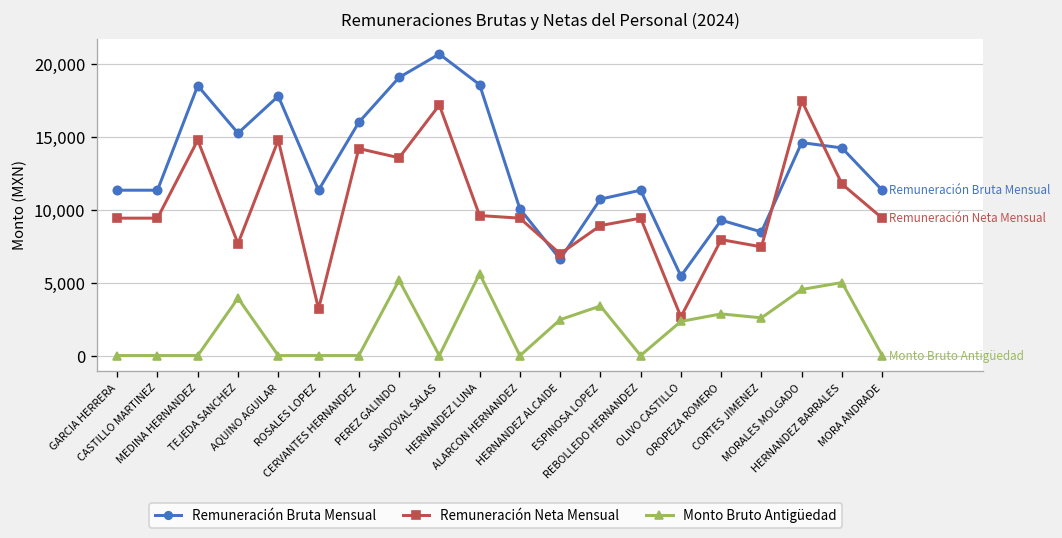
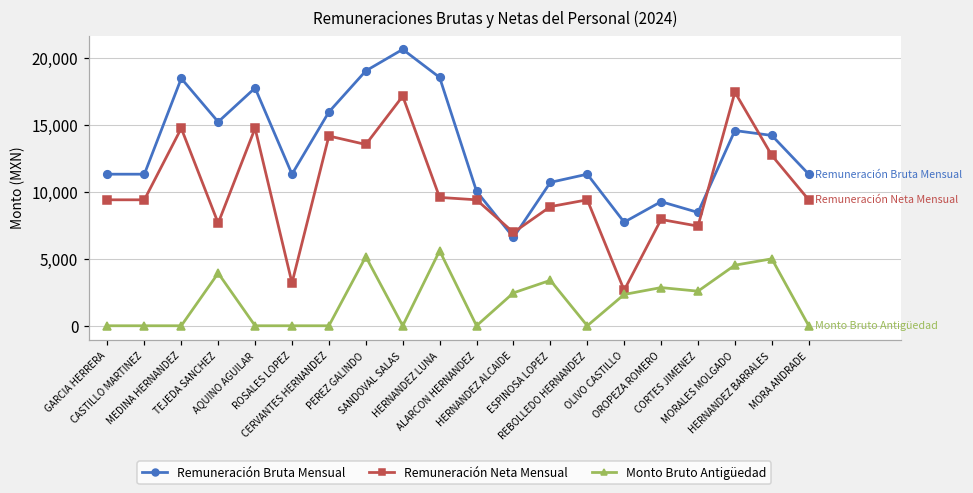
Remuneración Bruta Mensual, OLIVO CASTILLO: 5,400 -> 7,700
Remuneración Neta Mensual, HERNANDEZ BARRALES: 11,700 -> 12,700
